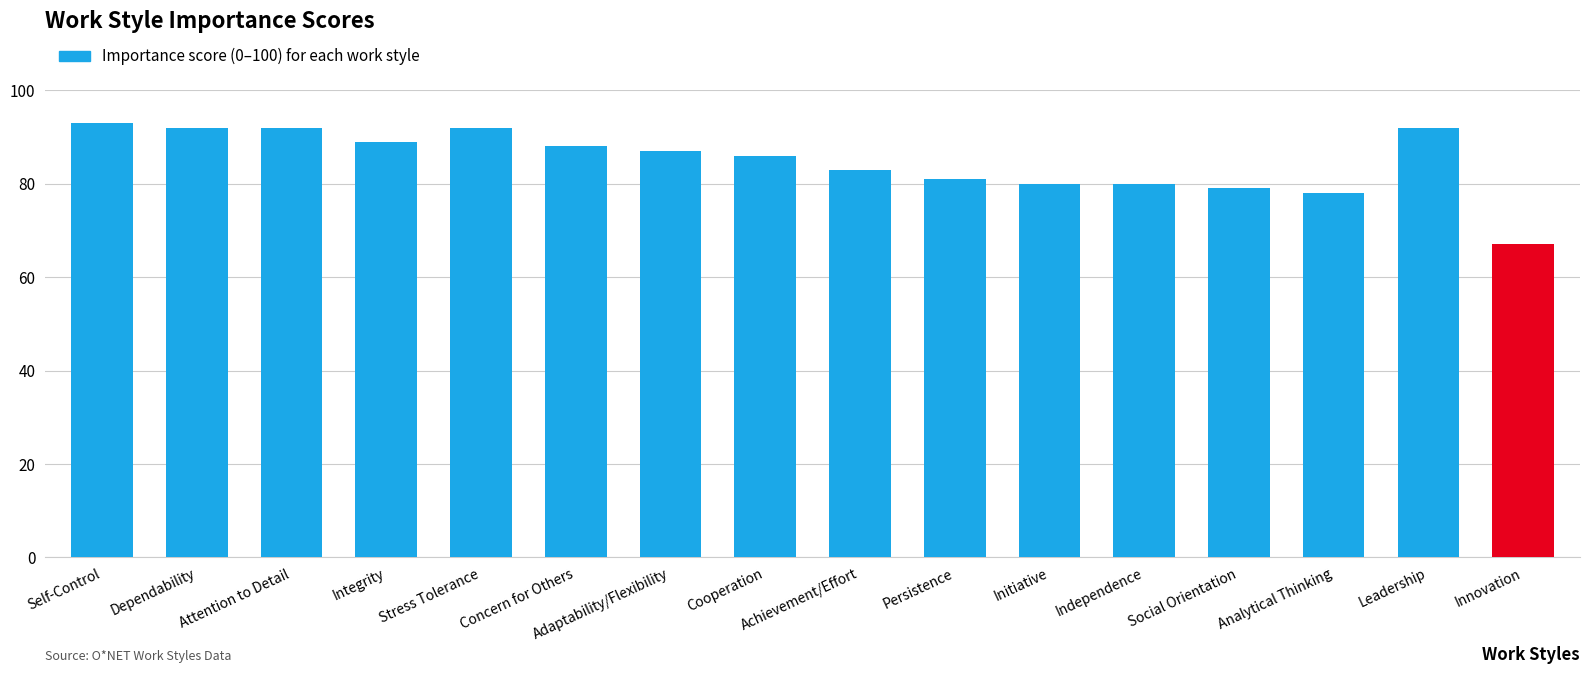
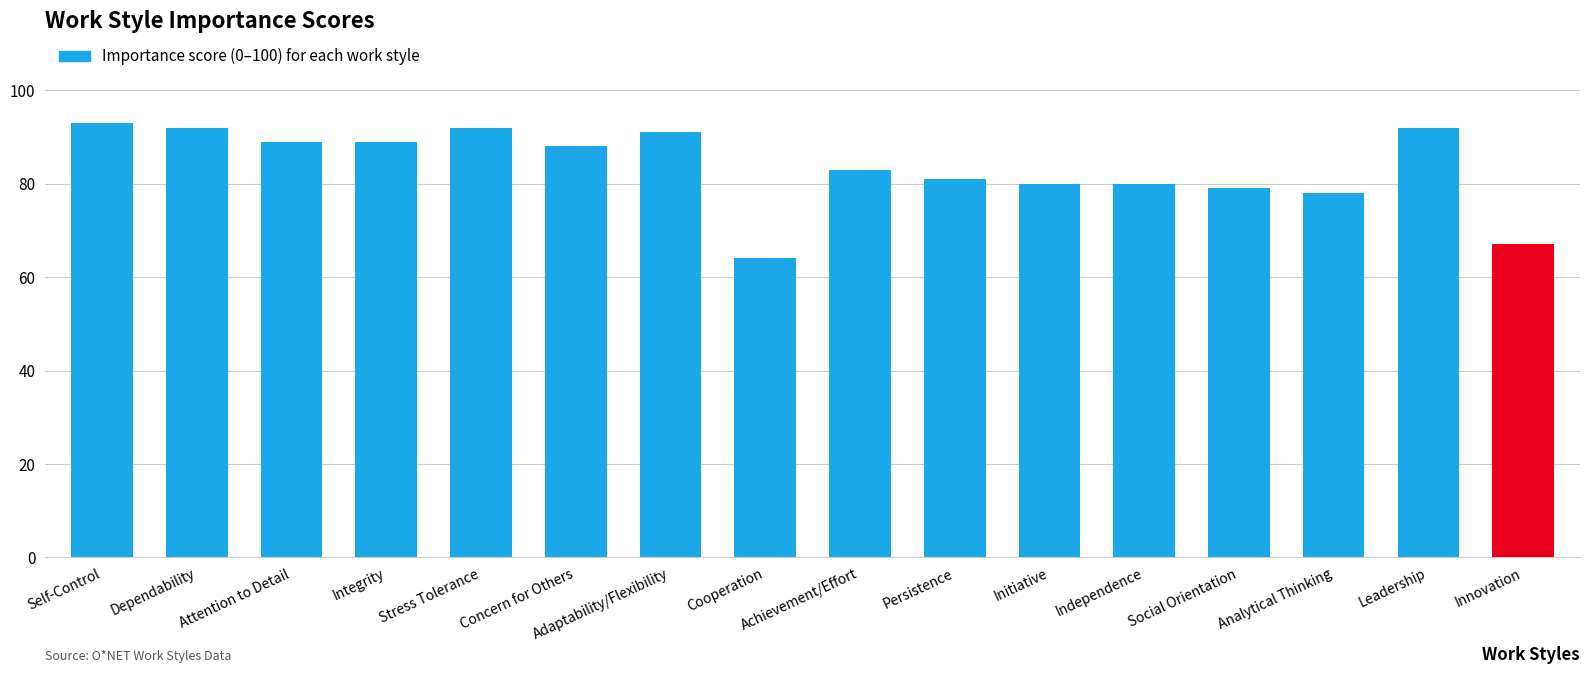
Attention to Detail: 92 -> 89
Adaptability/Flexibility: 87 -> 91
Cooperation: 86 -> 64
